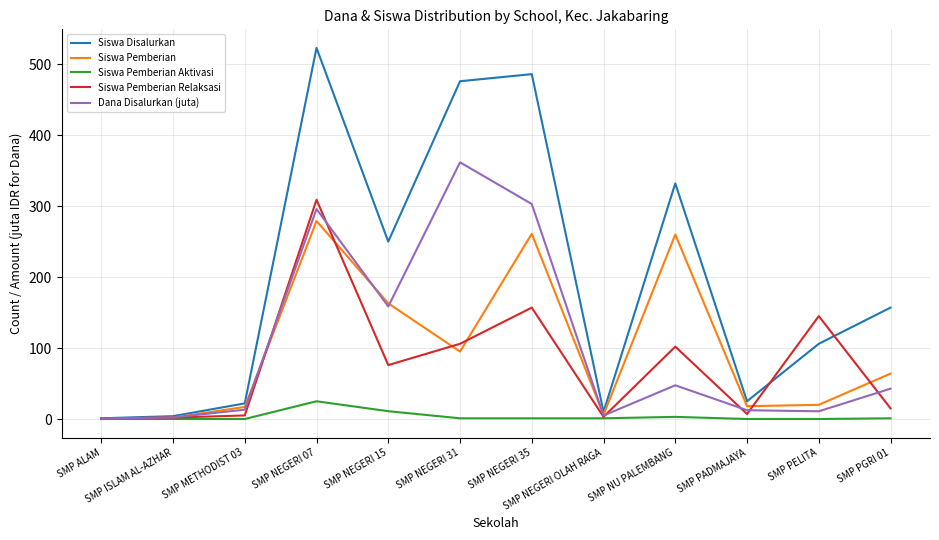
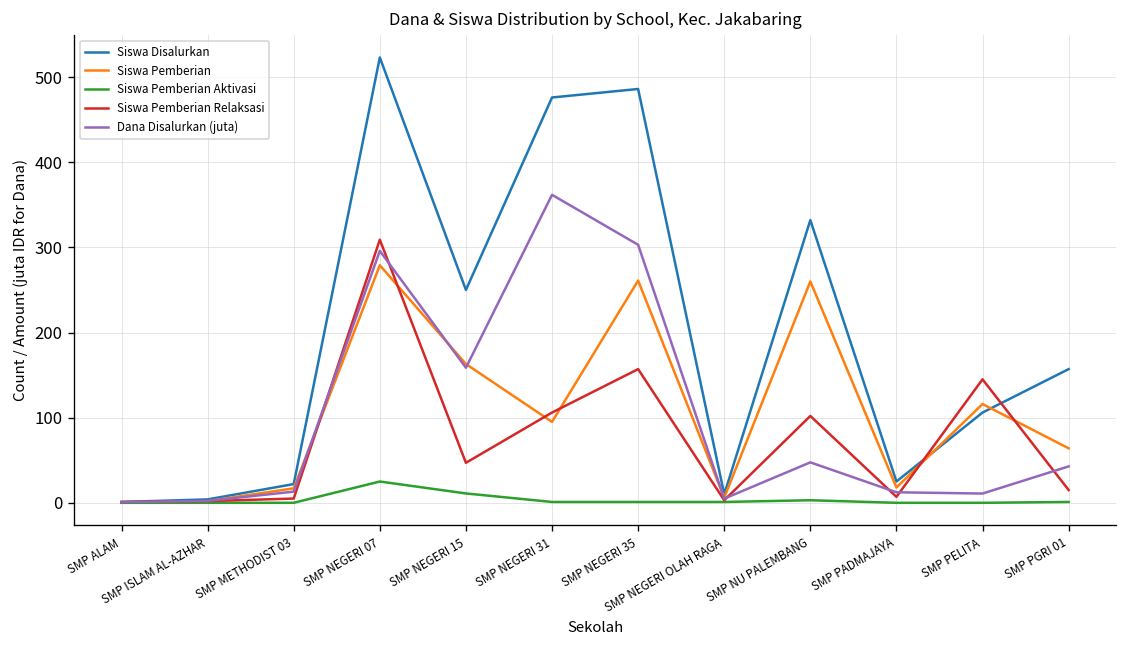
Siswa Pemberian Relaksasi, SMP NEGERI 15: 80 -> 50
Siswa Pemberian, SMP PELITA: 20 -> 120
